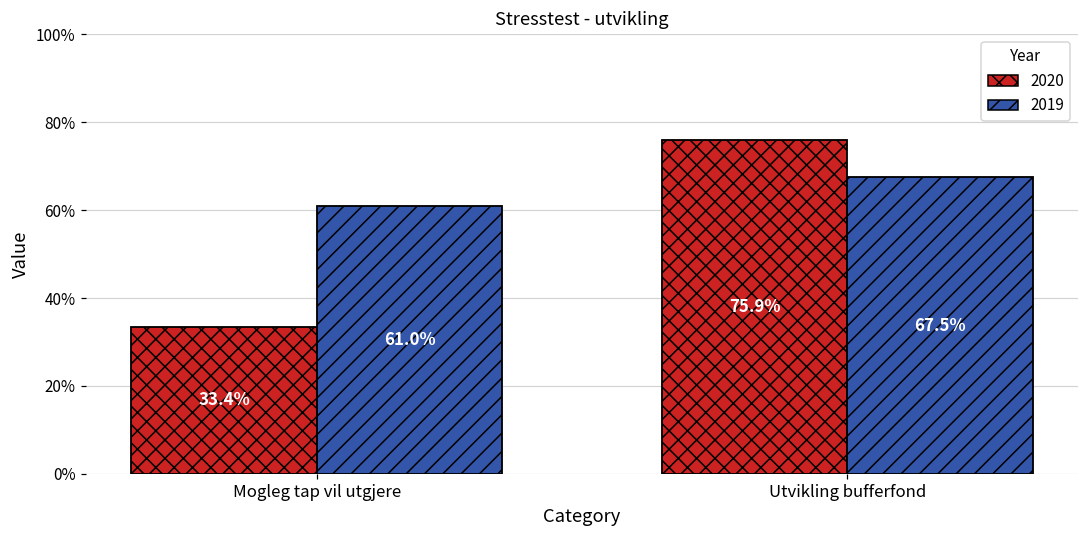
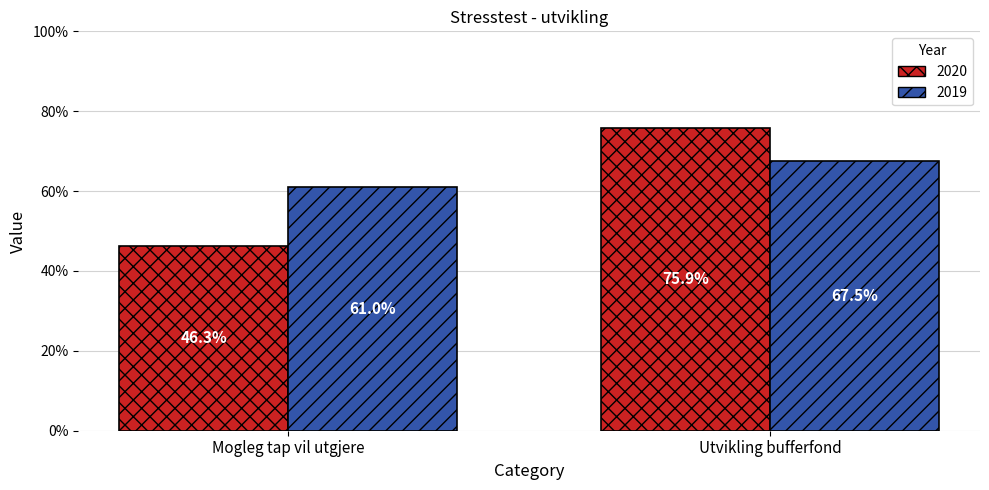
2020, Mogleg tap vil utgjere: 33.4% -> 46.3%
